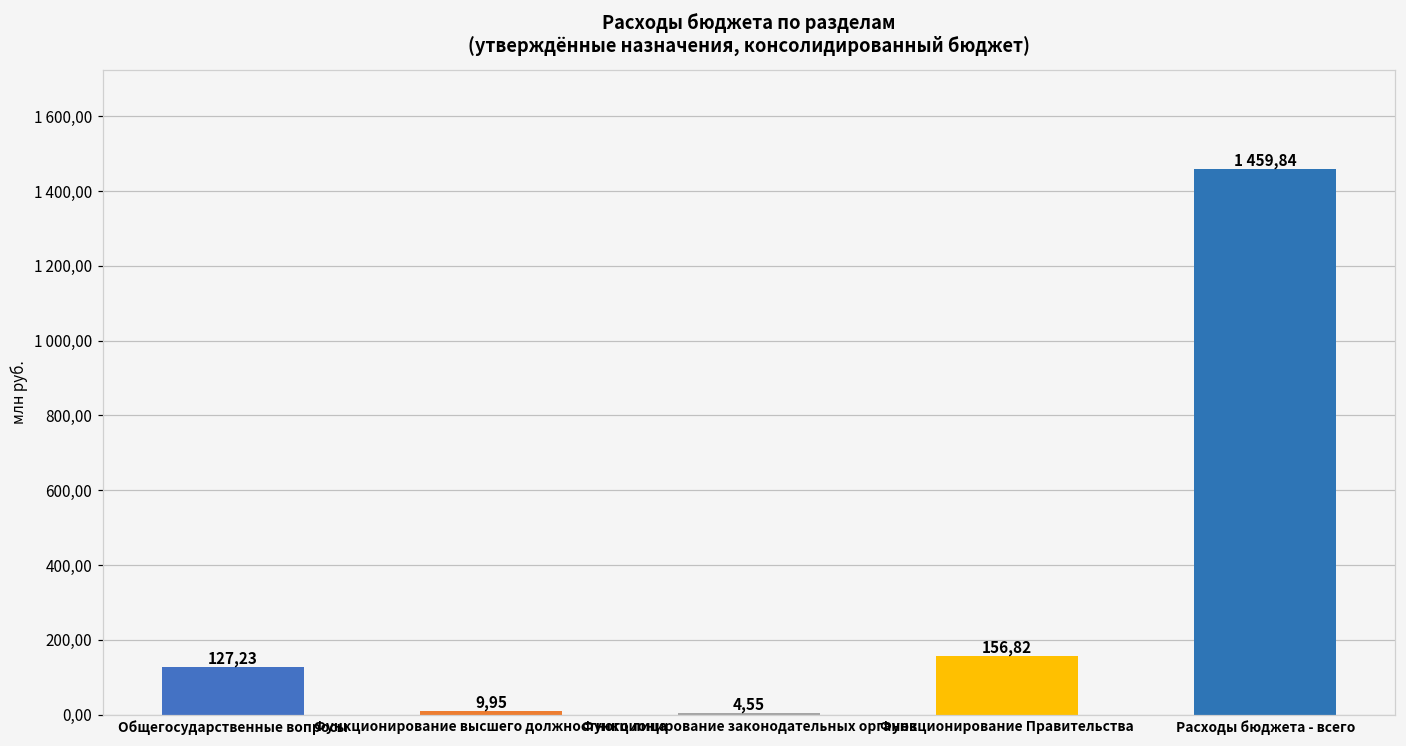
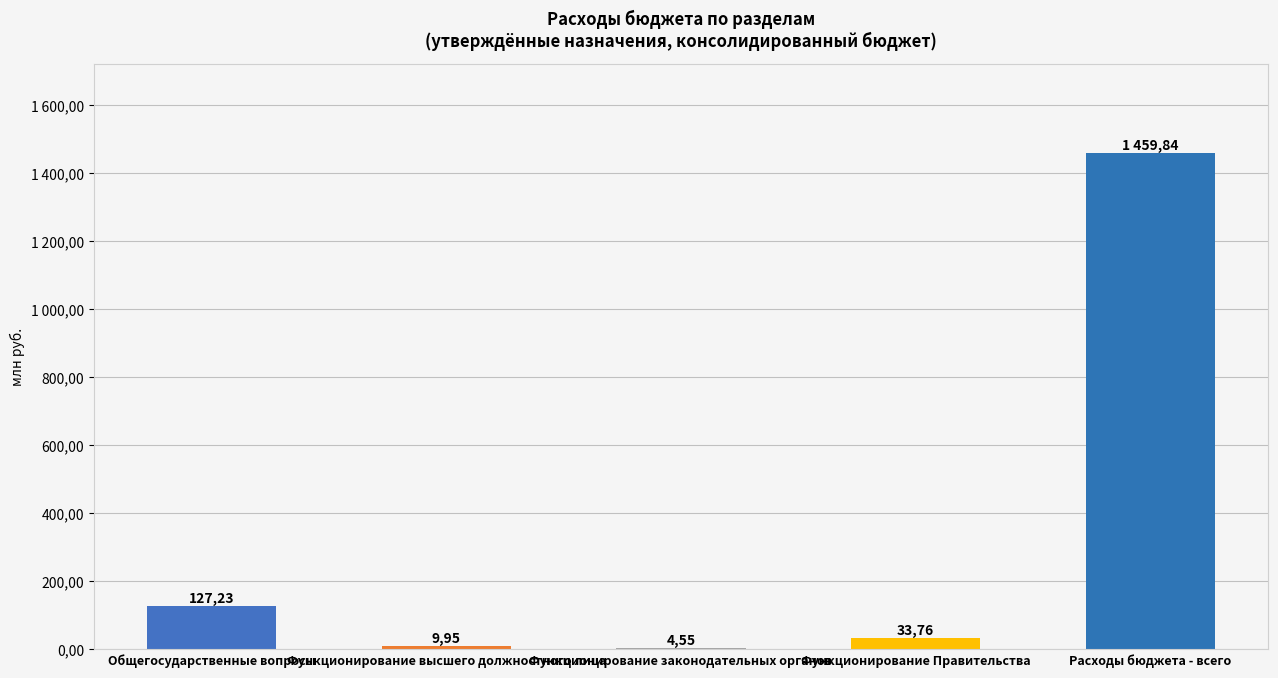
Функционирование Правительства: 156,82 -> 33,76
